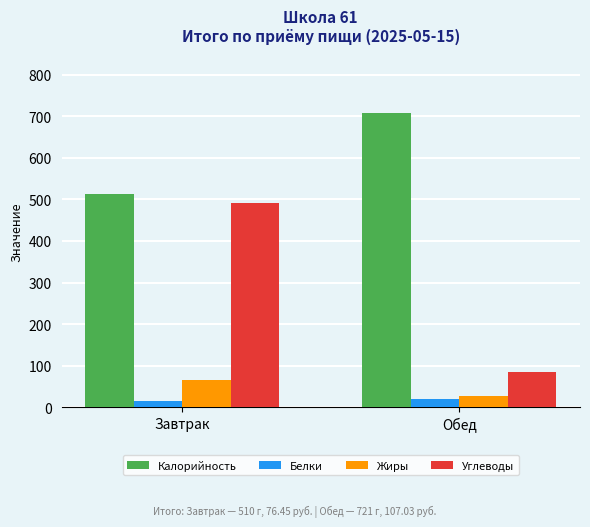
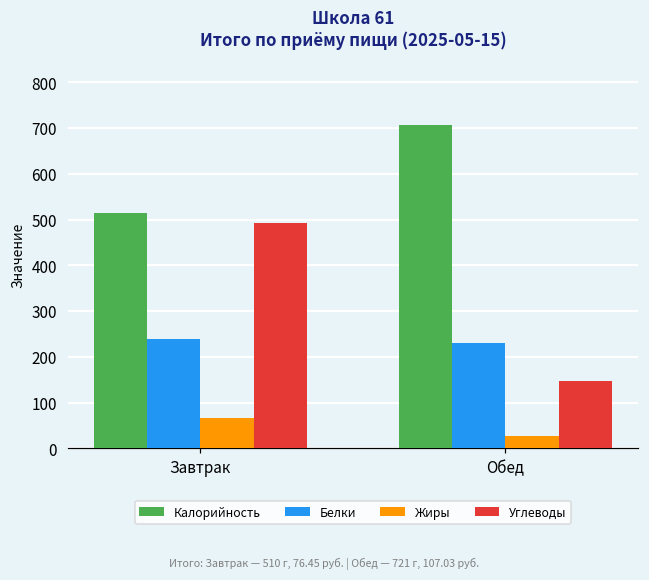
Белки, Завтрак: 20 -> 240
Белки, Обед: 20 -> 230
Углеводы, Обед: 80 -> 150
